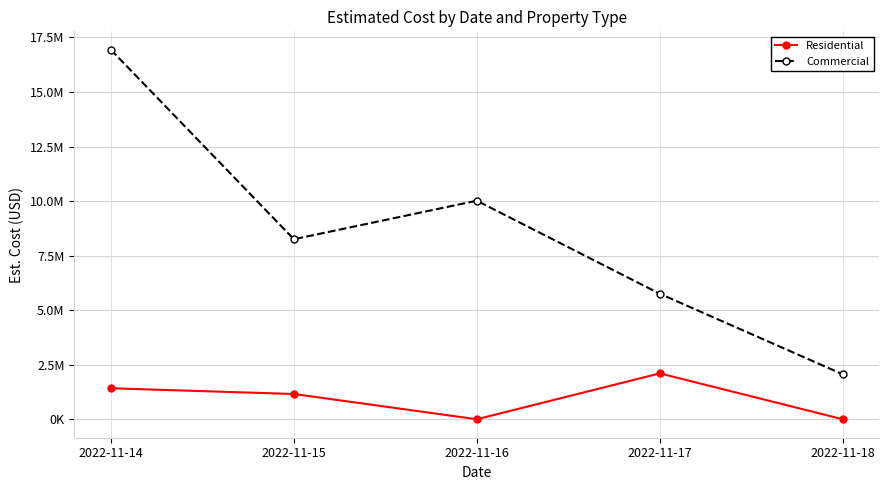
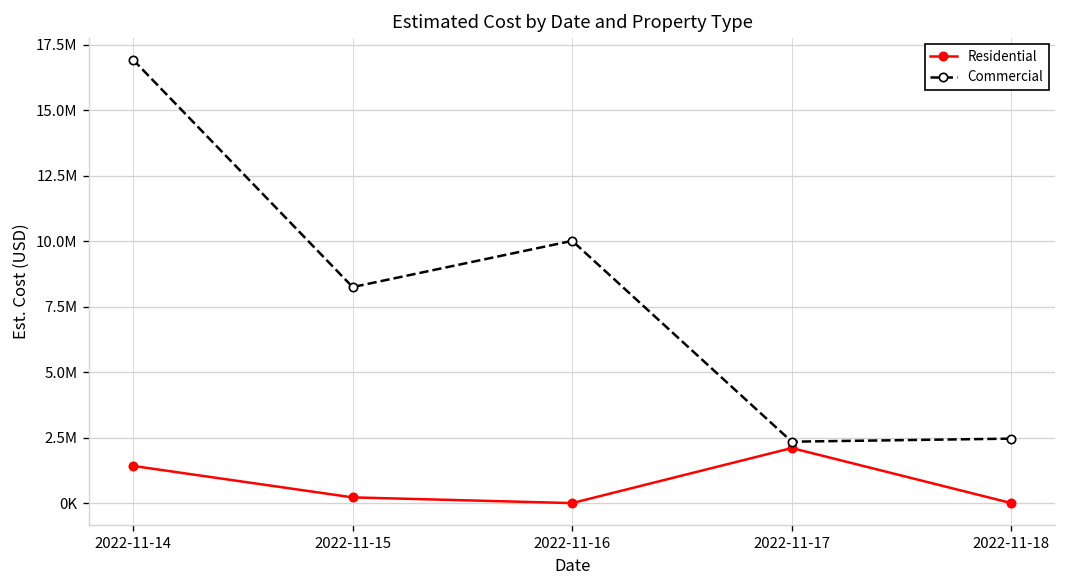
Residential, 2022-11-15: 1200000 -> 200000
Commercial, 2022-11-17: 5800000 -> 2300000
Commercial, 2022-11-18: 2100000 -> 2500000
